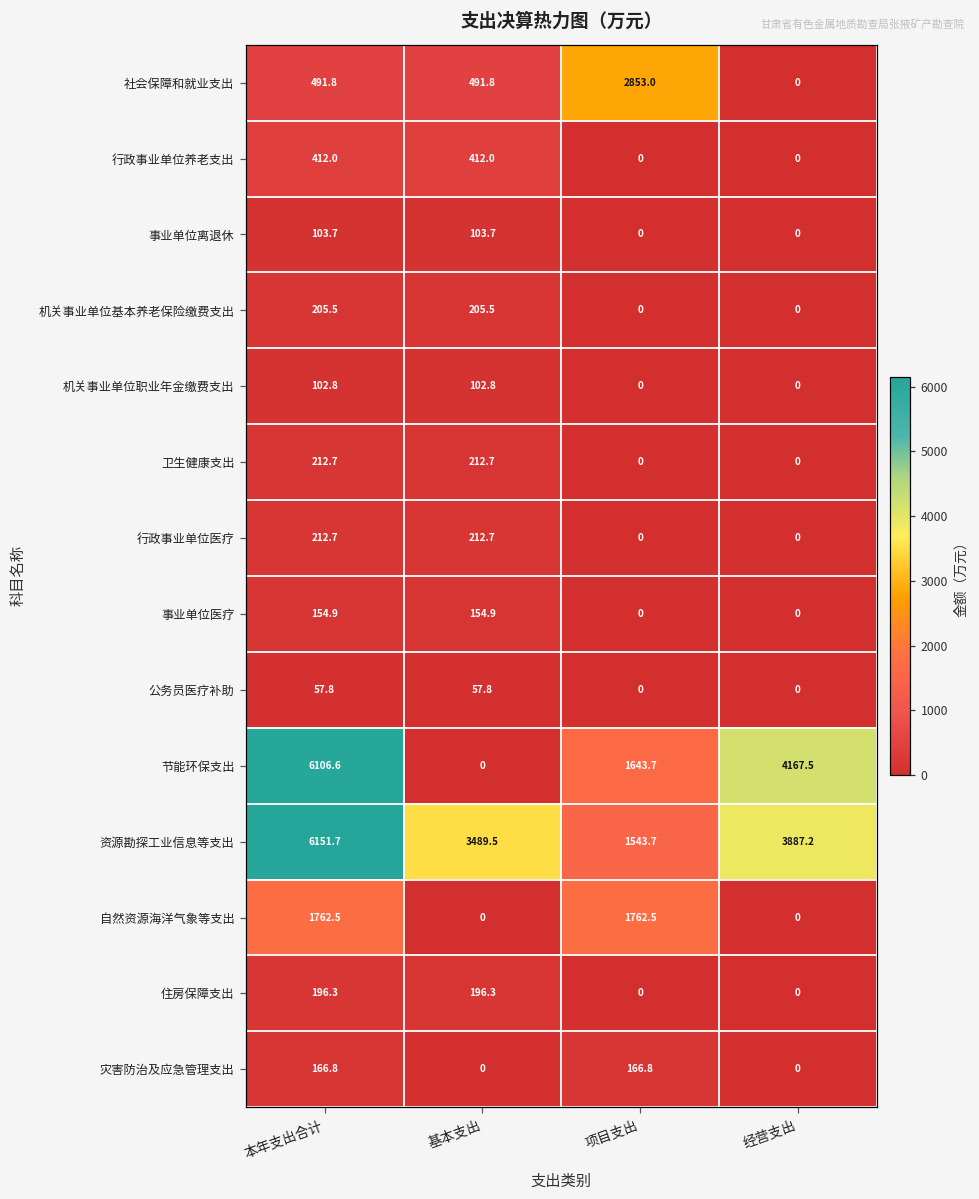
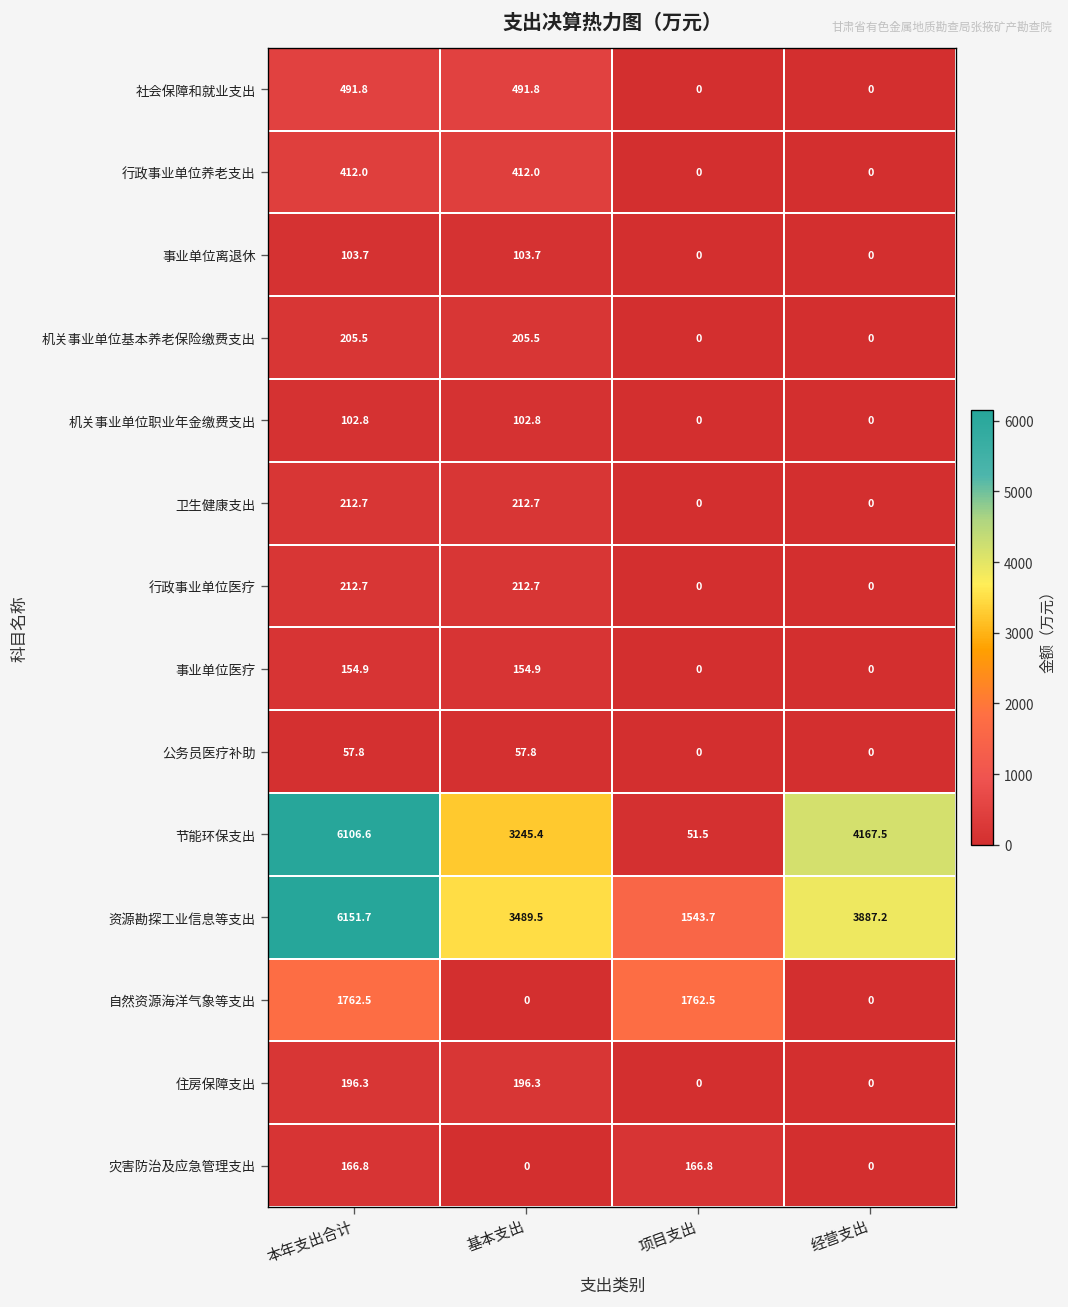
社会保障和就业支出, 项目支出: 2853.0 -> 0
节能环保支出, 基本支出: 0 -> 3245.4
节能环保支出, 项目支出: 1643.7 -> 51.5
